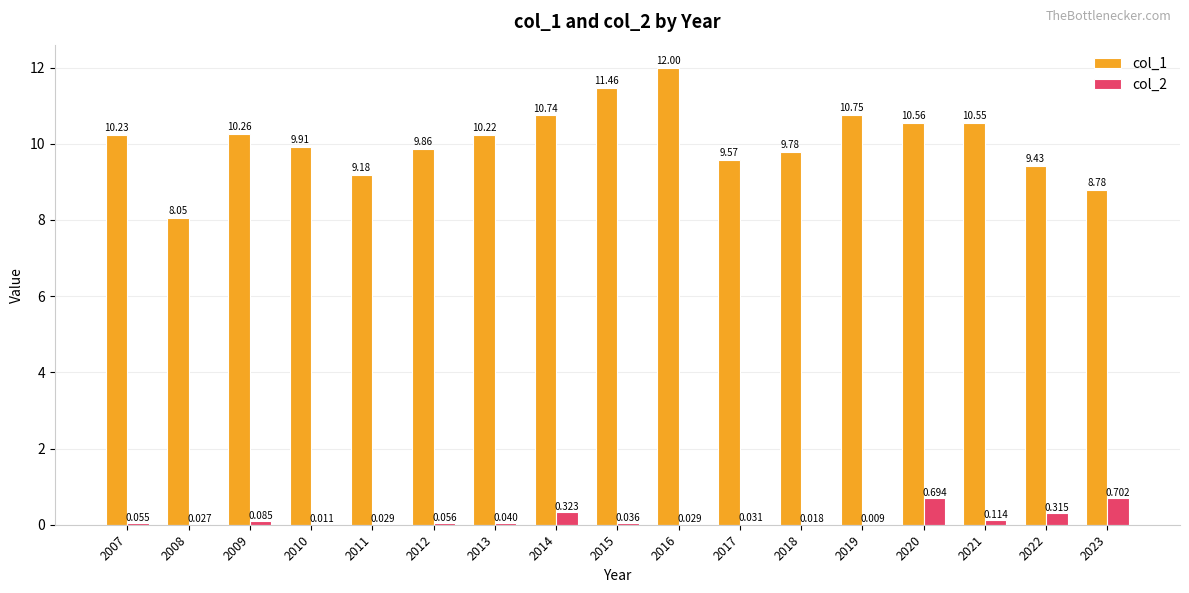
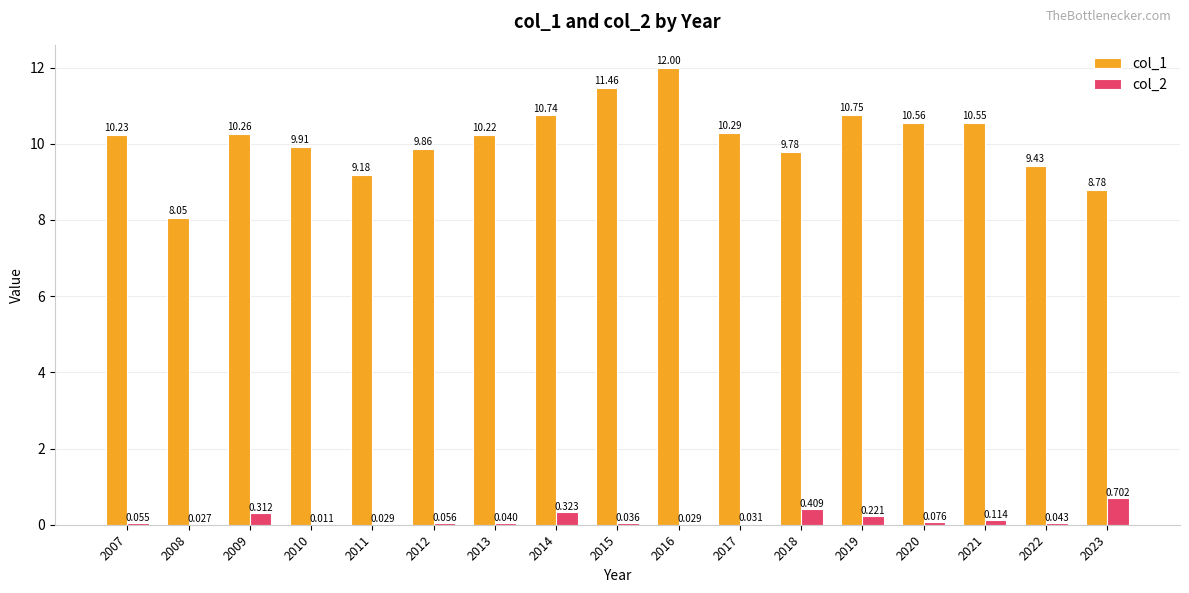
col_2, 2009: 0.085 -> 0.312
col_1, 2017: 9.57 -> 10.29
col_2, 2018: 0.018 -> 0.409
col_2, 2019: 0.009 -> 0.221
col_2, 2020: 0.694 -> 0.076
col_2, 2022: 0.315 -> 0.043
